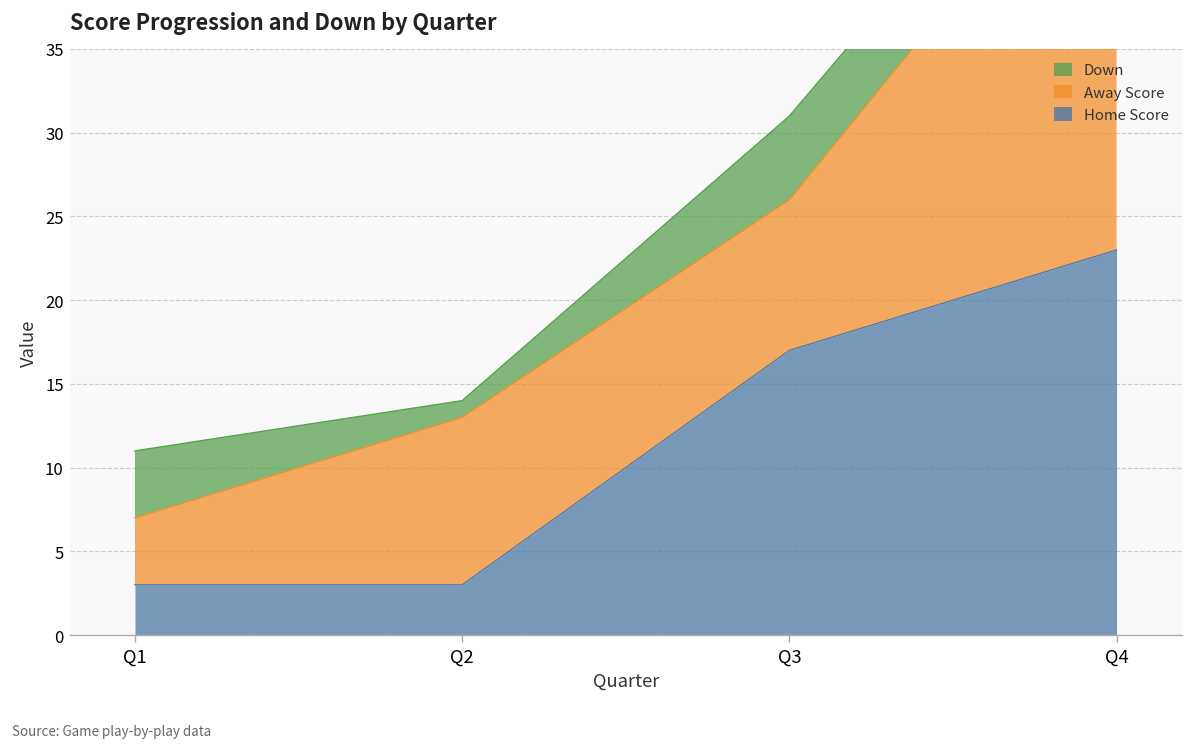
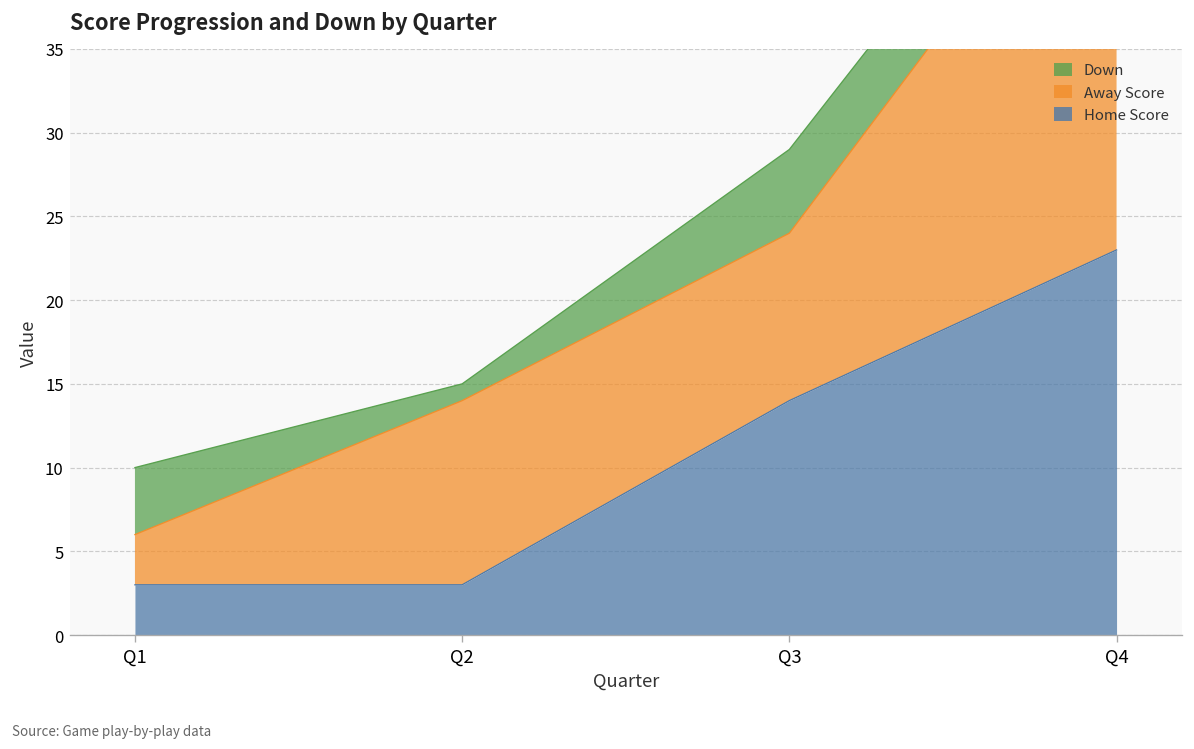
Away Score, Q1: 4 -> 3
Away Score, Q2: 10 -> 11
Home Score, Q3: 17 -> 14
Away Score, Q3: 9 -> 10
